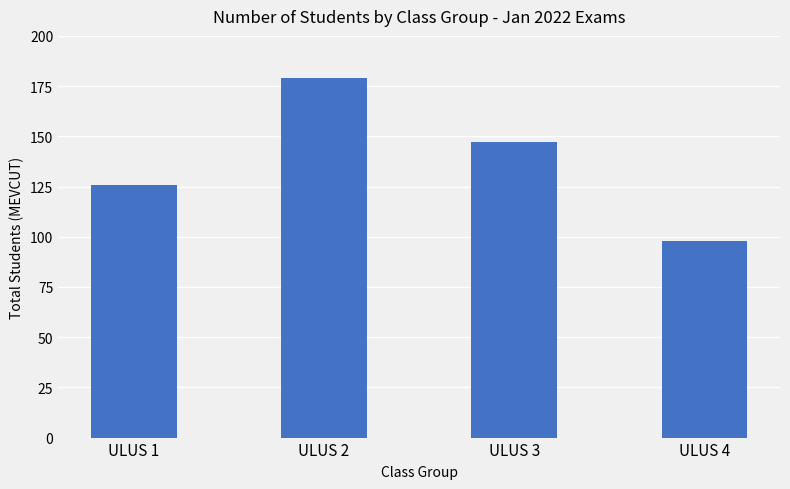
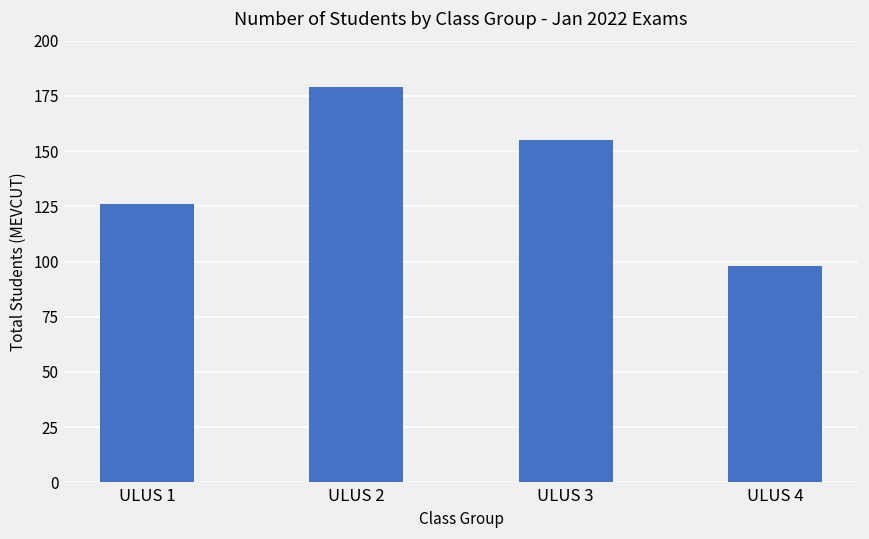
ULUS 3: 147 -> 155
